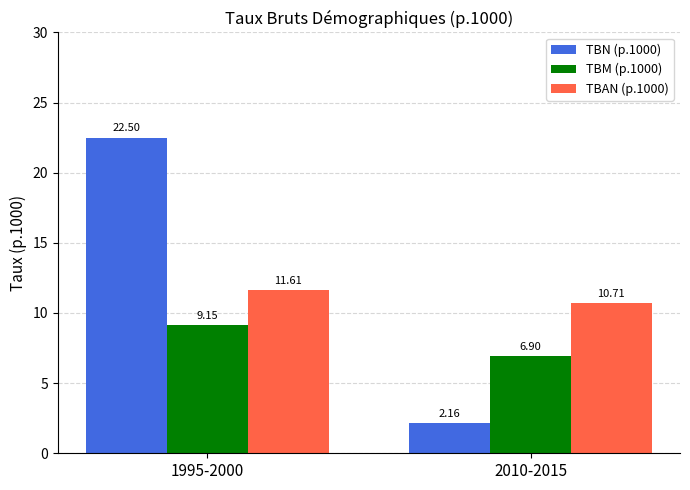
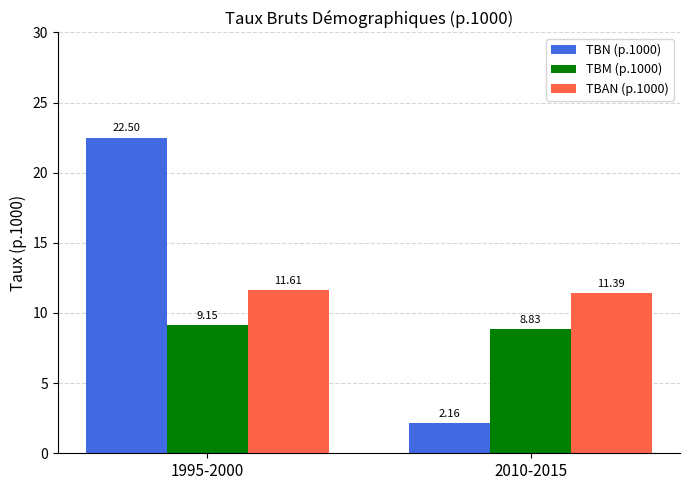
TBM (p.1000), 2010-2015: 6.90 -> 8.83
TBAN (p.1000), 2010-2015: 10.71 -> 11.39
